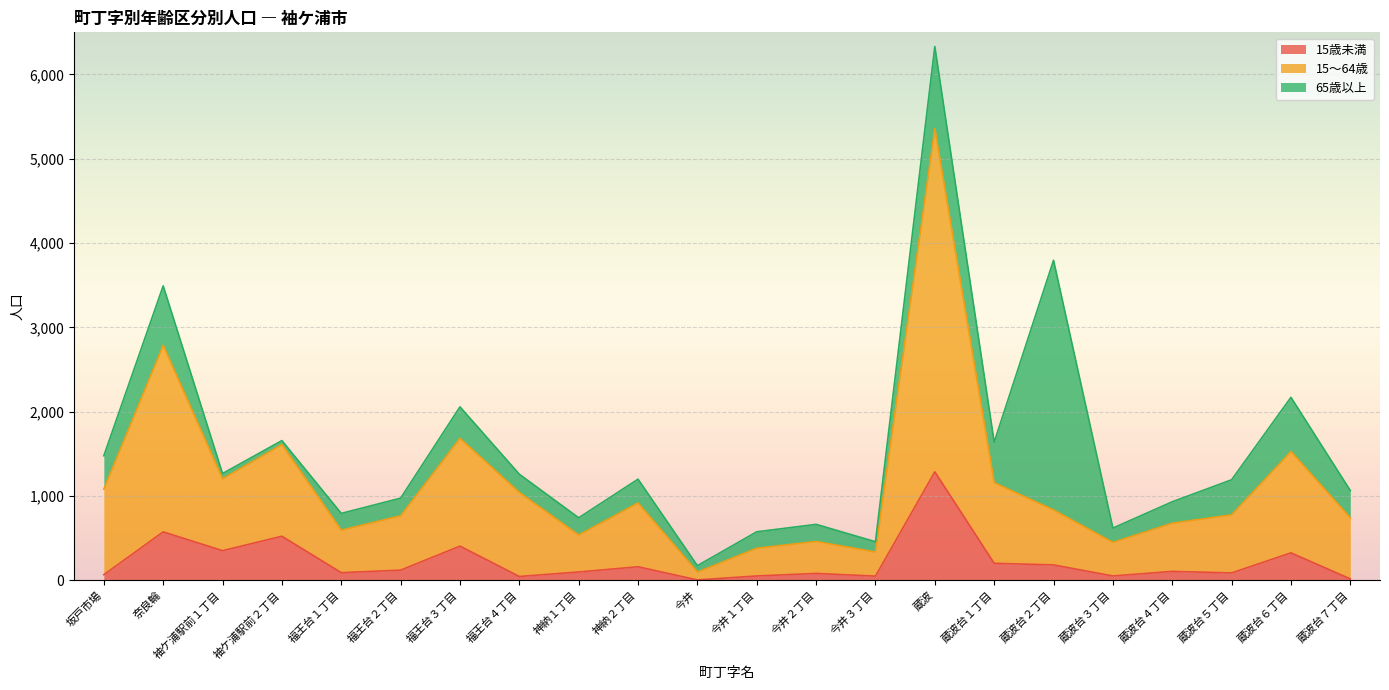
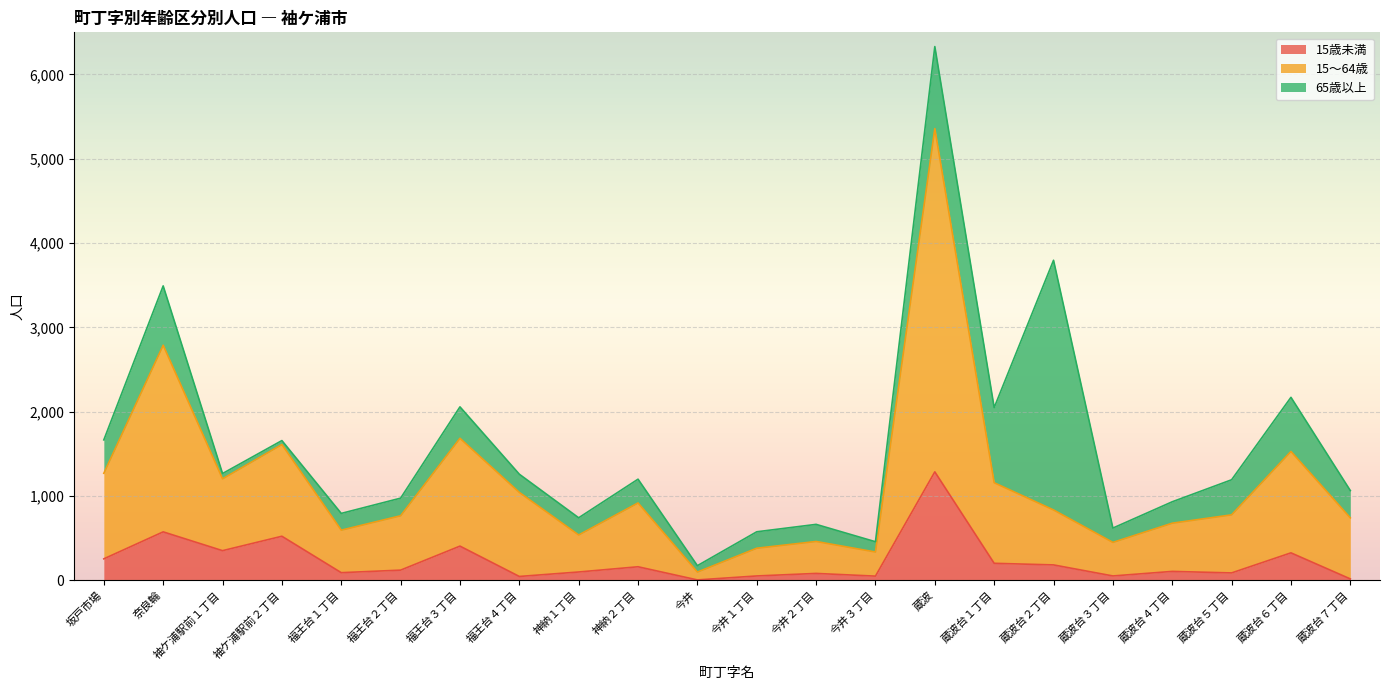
15歳未満, 坂戸市場: 100 -> 300
65歳以上, 蔵波台１丁目: 500 -> 900
